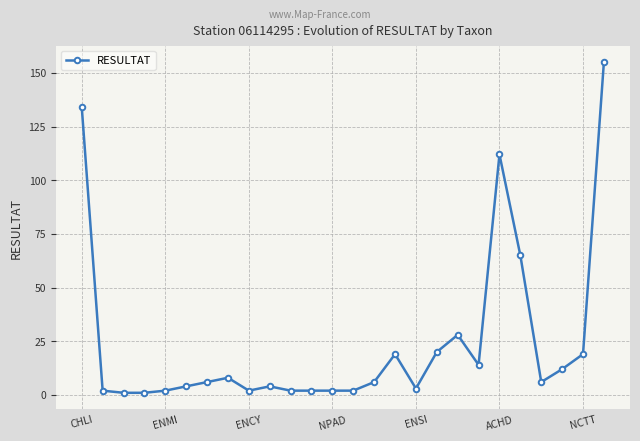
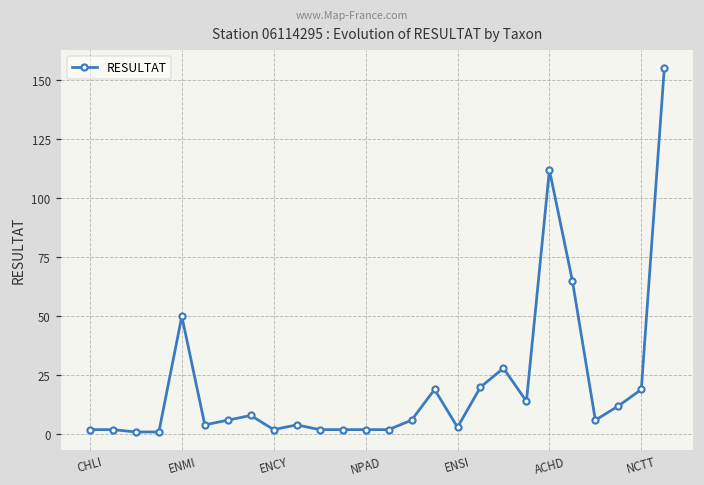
CHLI: 134 -> 2
ENMI: 2 -> 50
